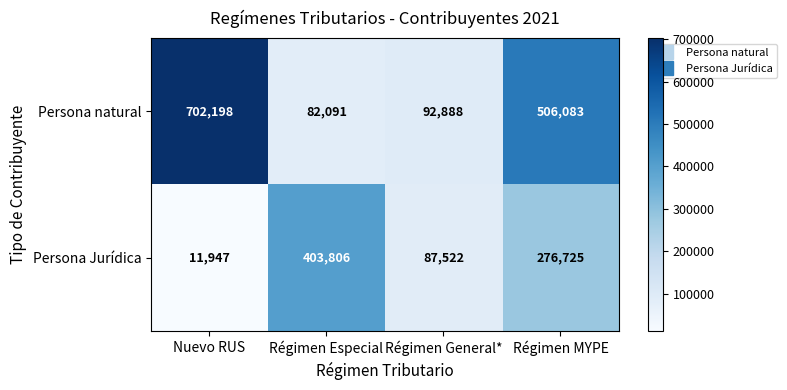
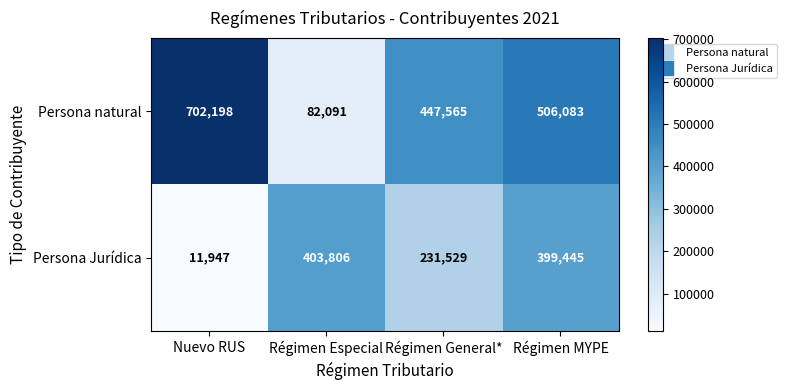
Persona natural, Régimen General*: 92,888 -> 447,565
Persona Jurídica, Régimen General*: 87,522 -> 231,529
Persona Jurídica, Régimen MYPE: 276,725 -> 399,445
